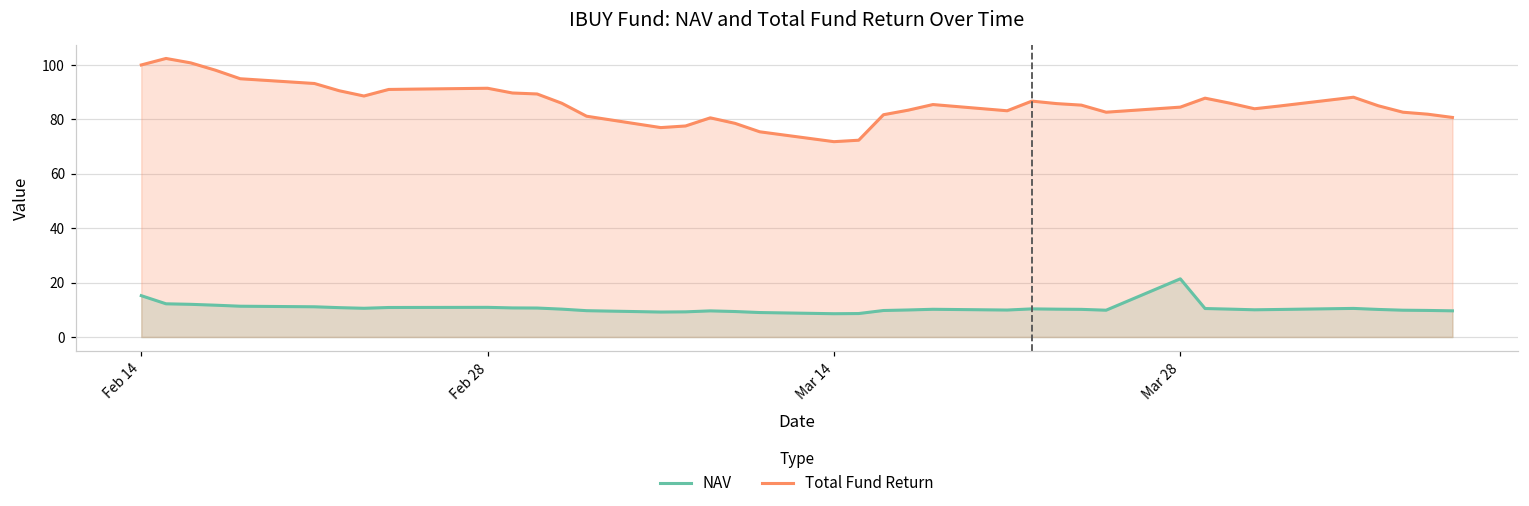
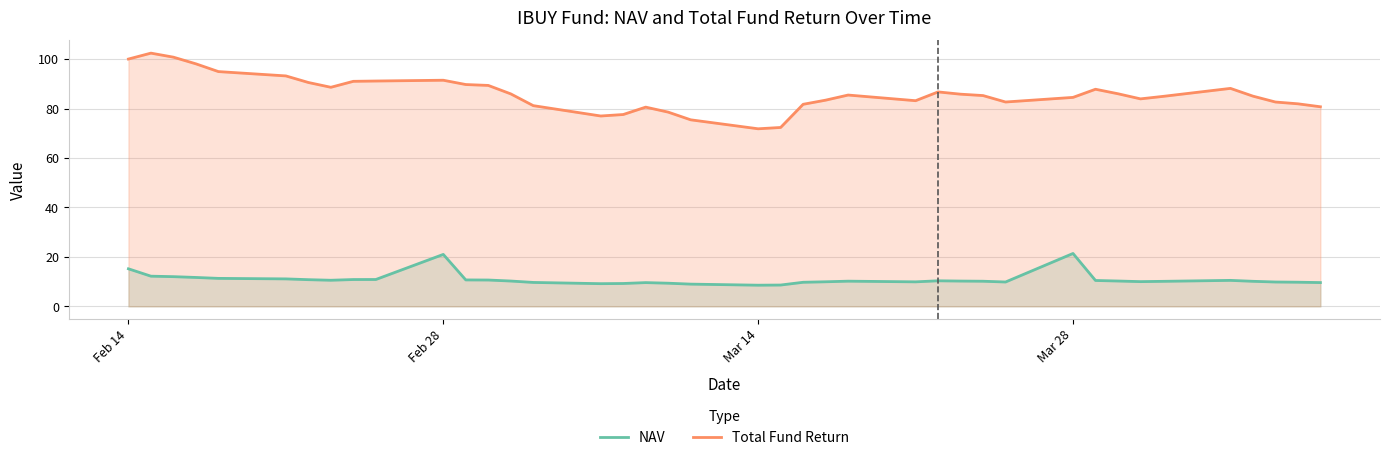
NAV, Feb 28: 11 -> 21
